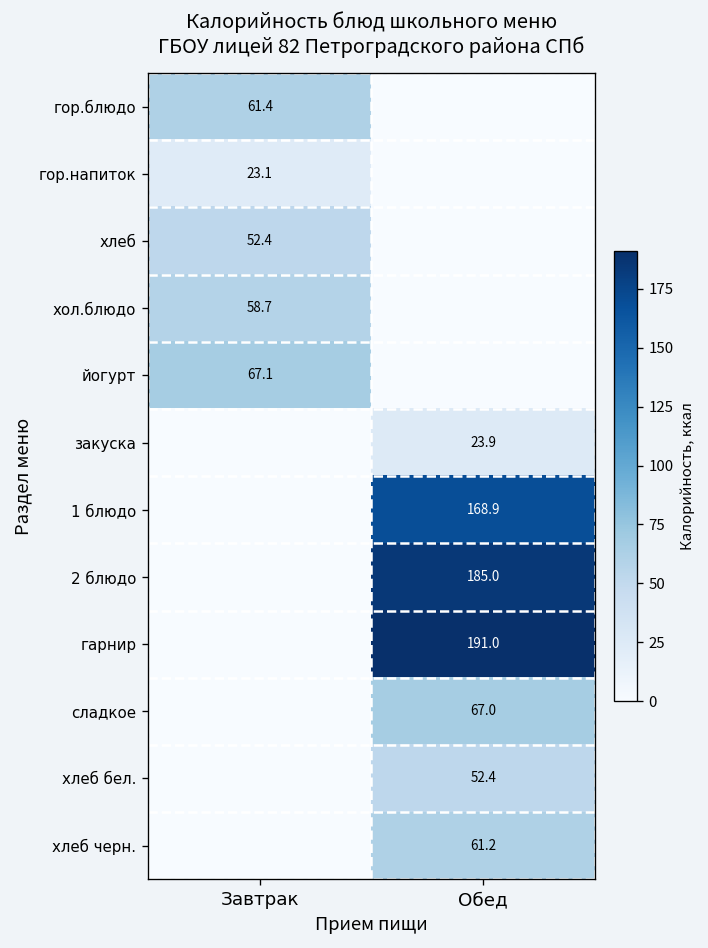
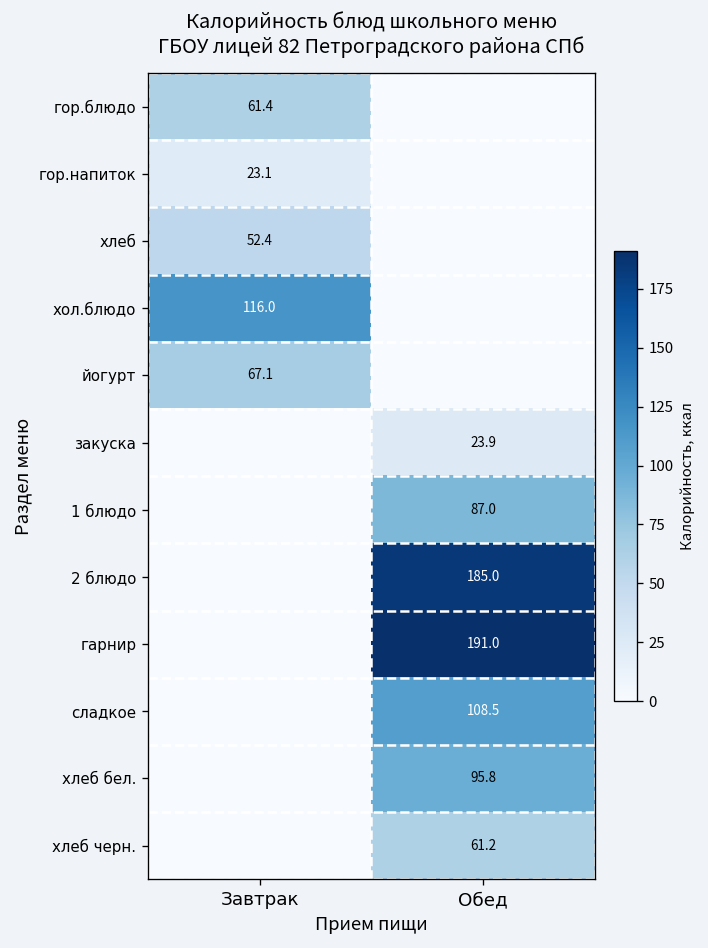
хол.блюдо, Завтрак: 58.7 -> 116.0
1 блюдо, Обед: 168.9 -> 87.0
сладкое, Обед: 67.0 -> 108.5
хлеб бел., Обед: 52.4 -> 95.8
